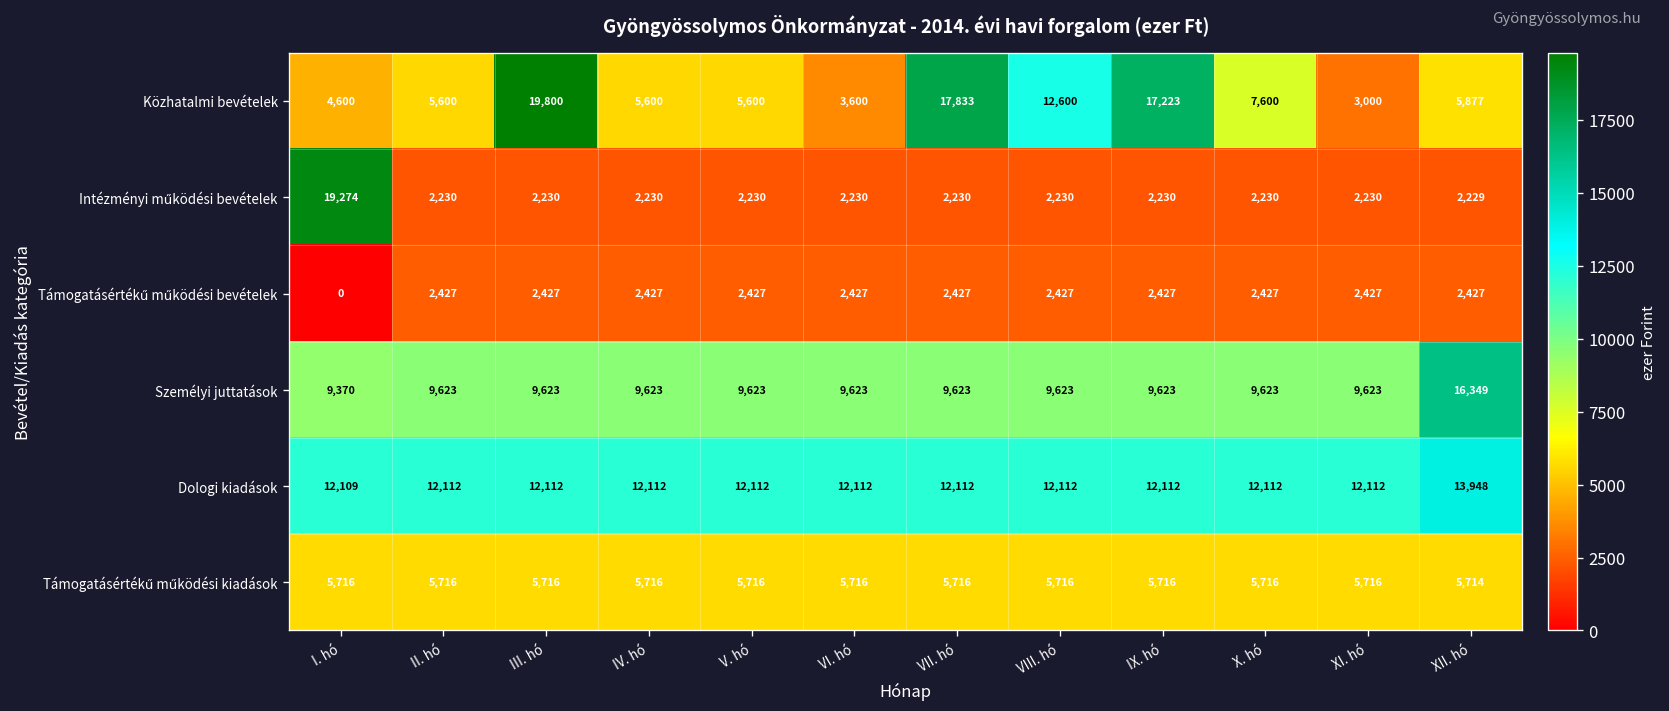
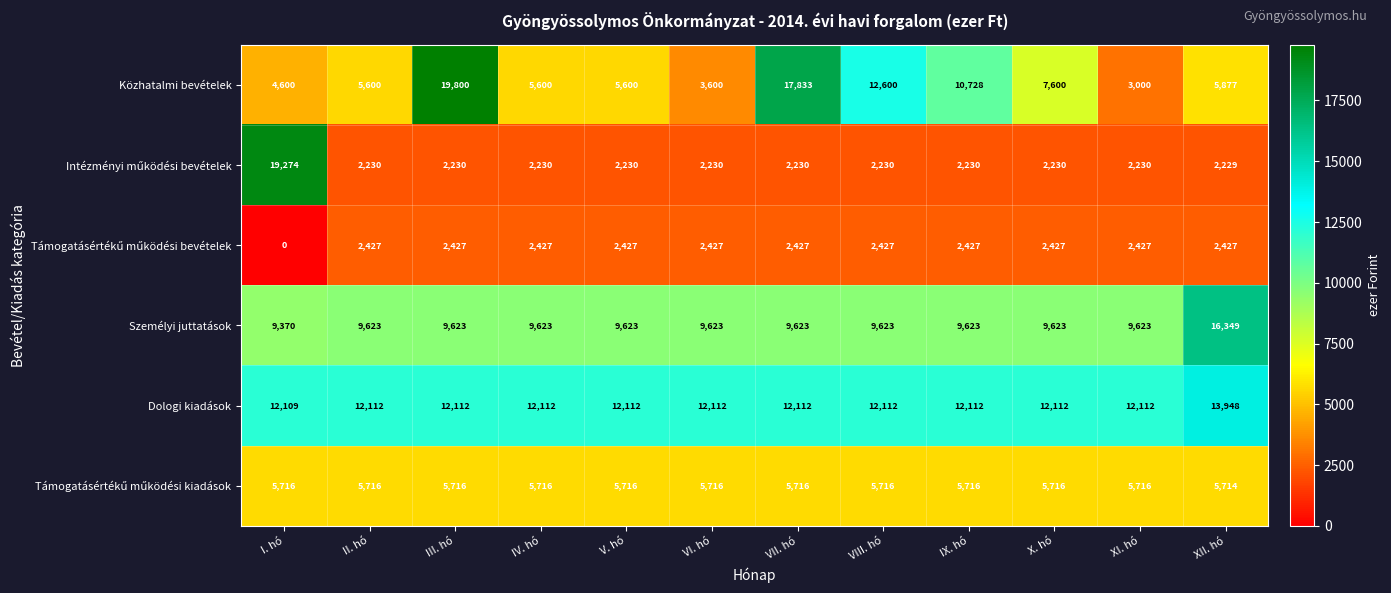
Közhatalmi bevételek, IX. hó: 17,223 -> 10,728
